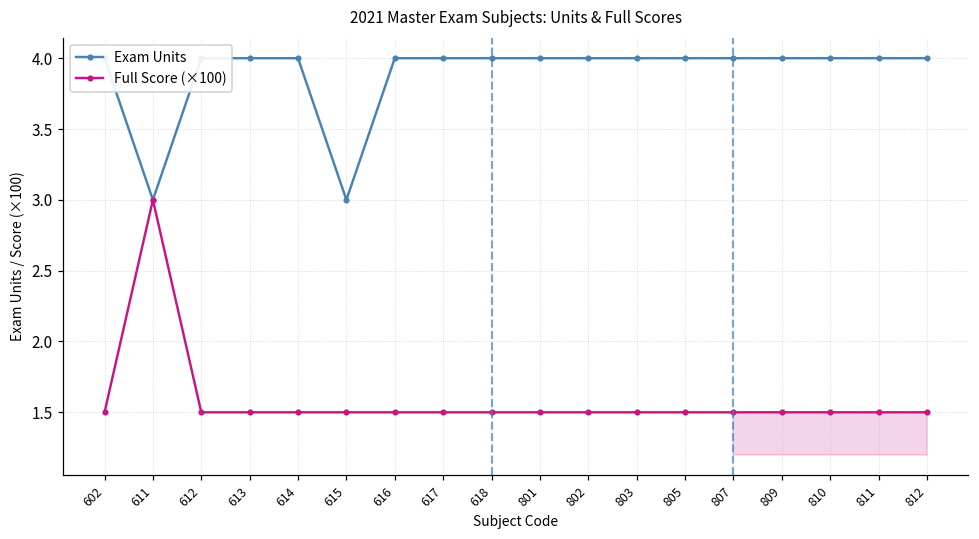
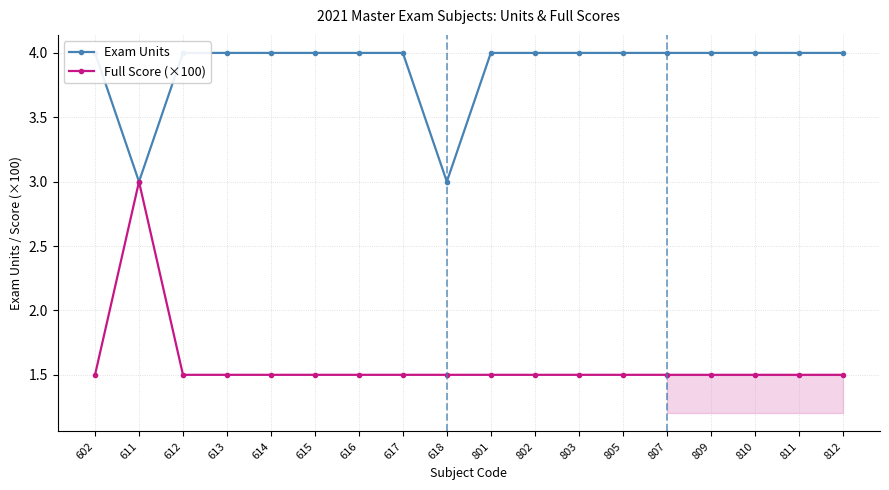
Exam Units, 615: 3 -> 4
Exam Units, 618: 4 -> 3
